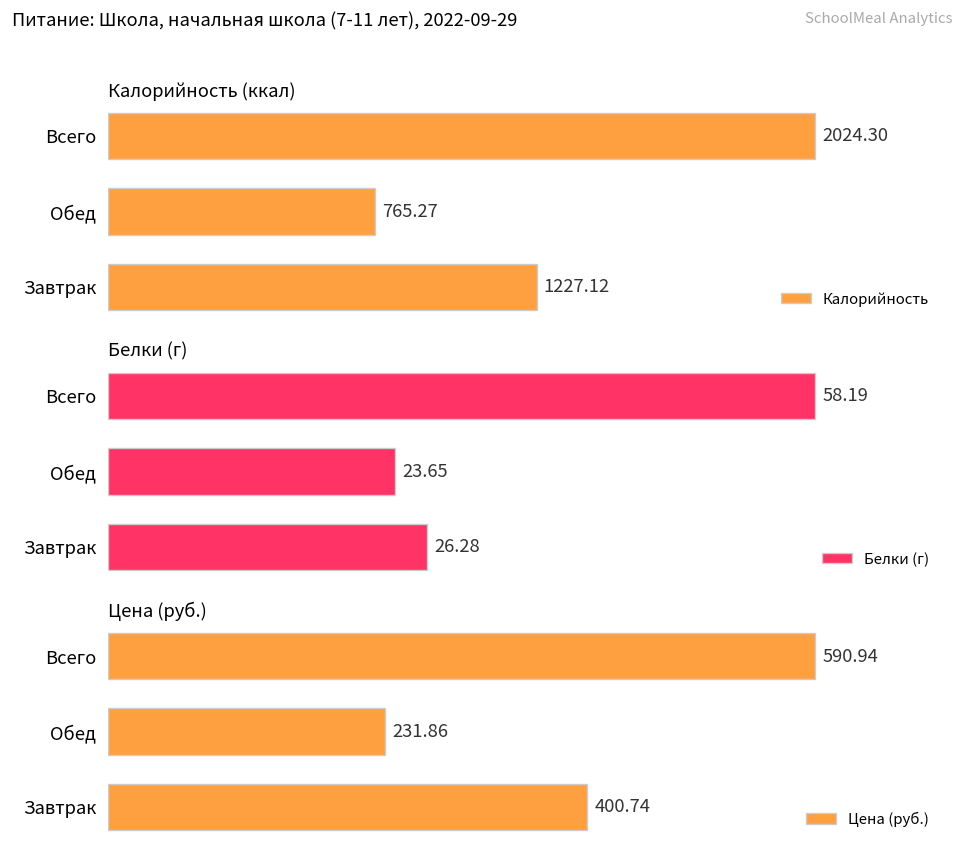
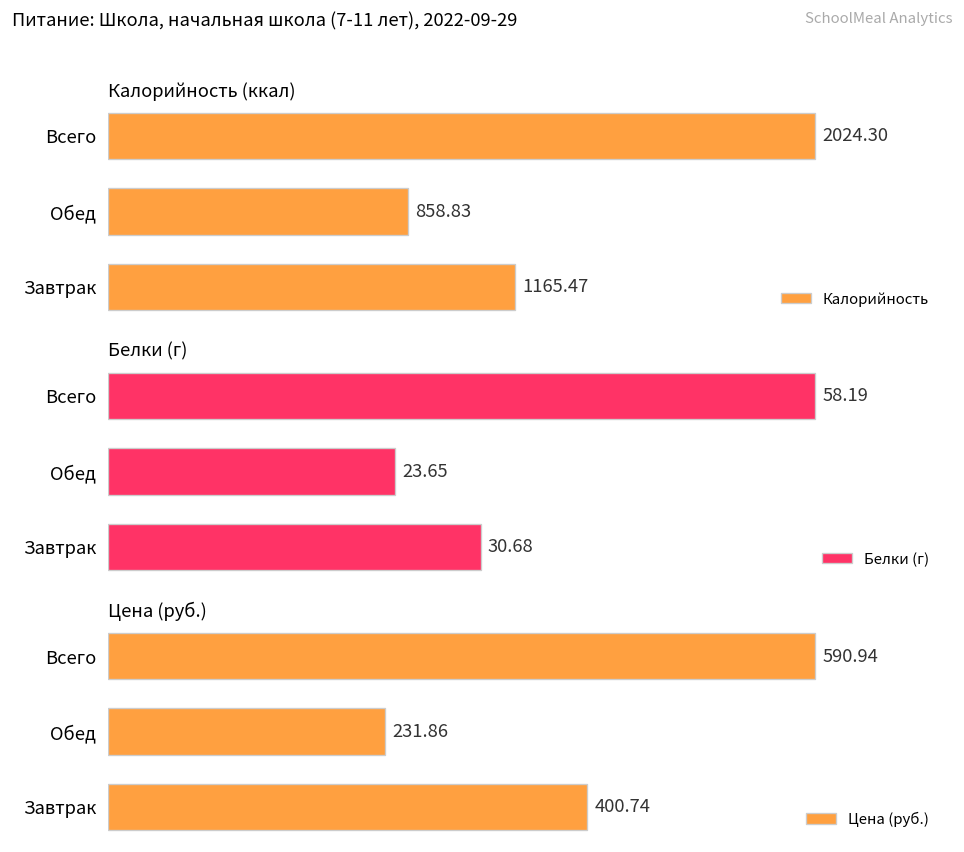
Калорийность (ккал), Обед: 765.27 -> 858.83
Калорийность (ккал), Завтрак: 1227.12 -> 1165.47
Белки (г), Завтрак: 26.28 -> 30.68
